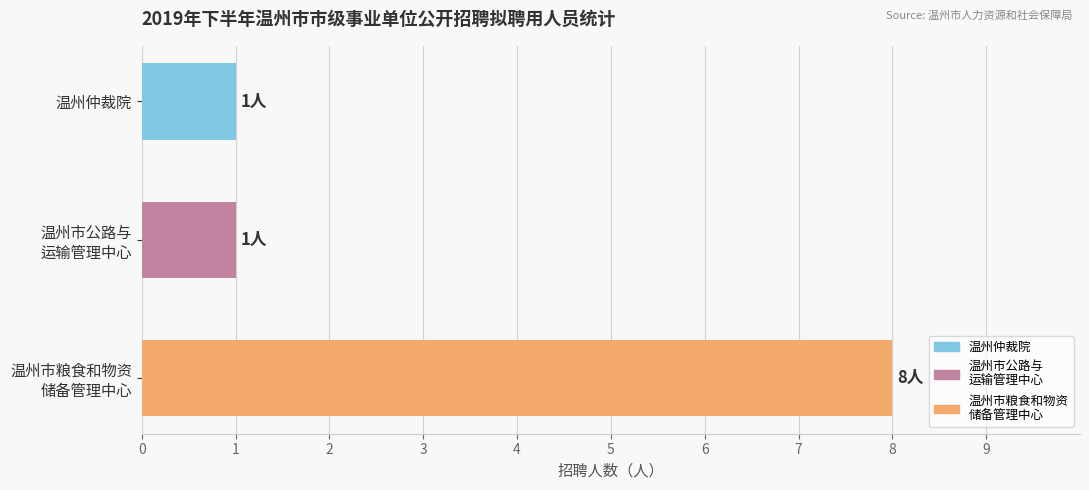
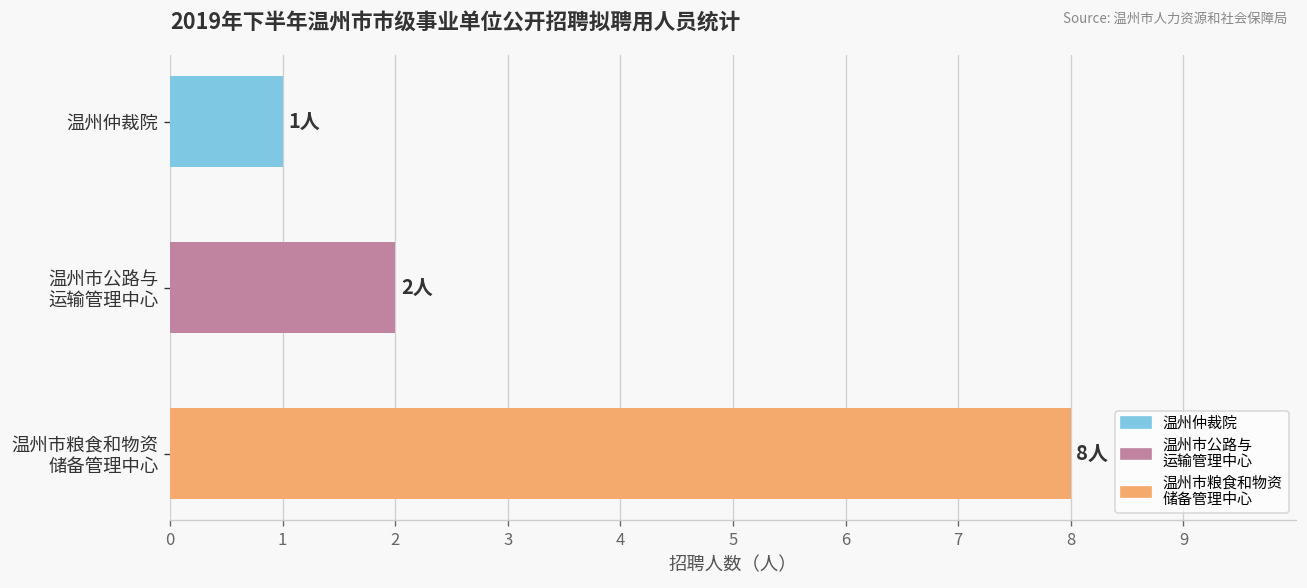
温州市公路与 运输管理中心: 1人 -> 2人
